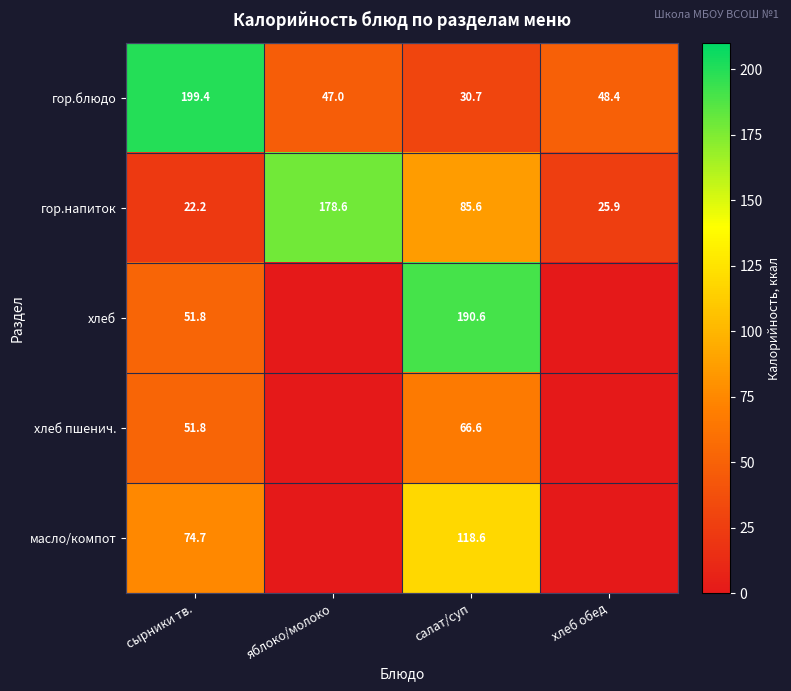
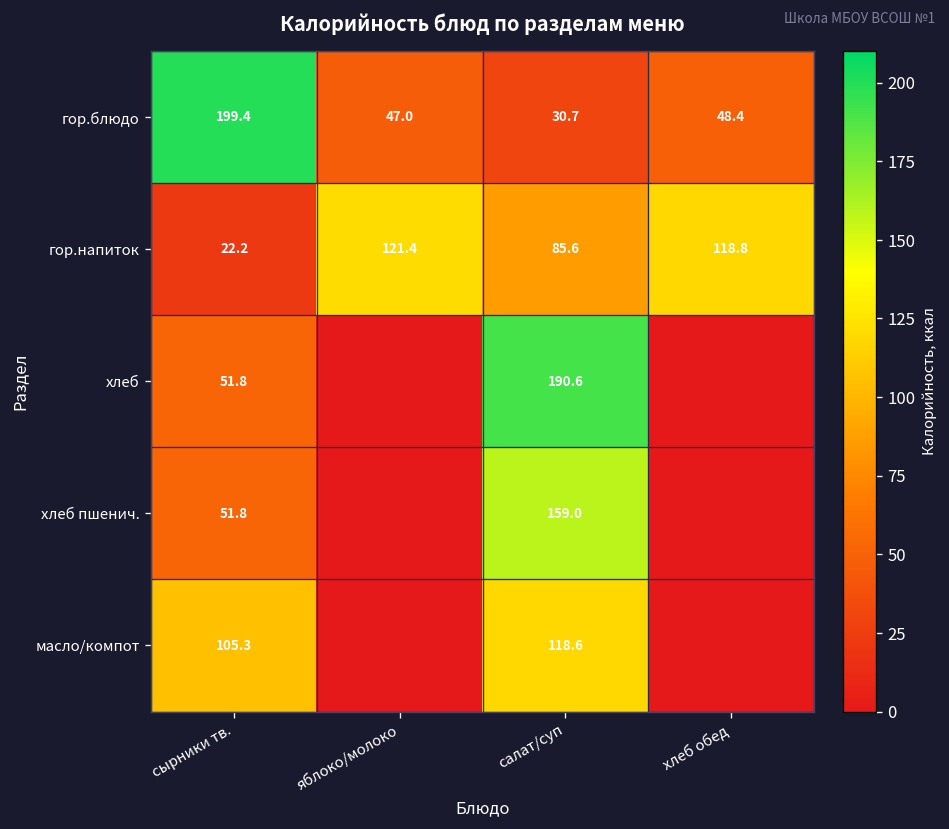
гор.напиток, яблоко/молоко: 178.6 -> 121.4
гор.напиток, хлеб обед: 25.9 -> 118.8
хлеб пшенич., салат/суп: 66.6 -> 159.0
масло/компот, сырники тв.: 74.7 -> 105.3
